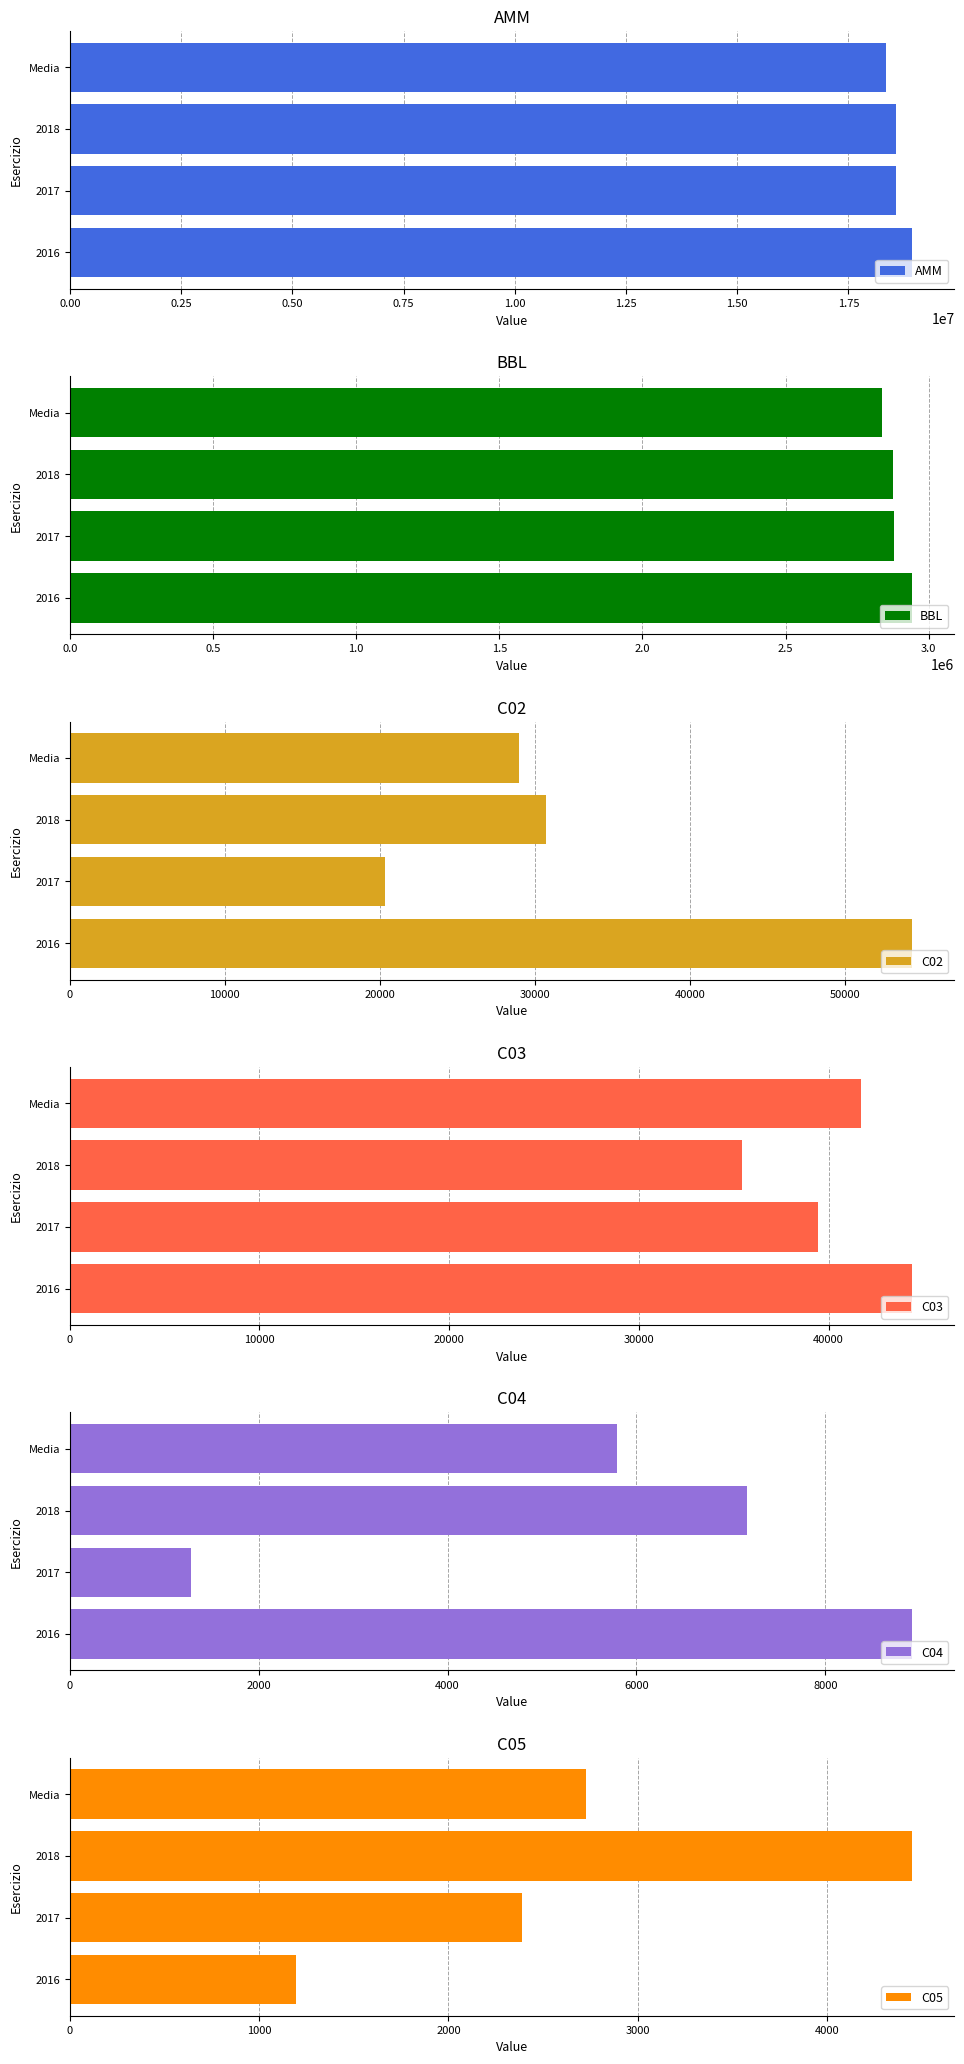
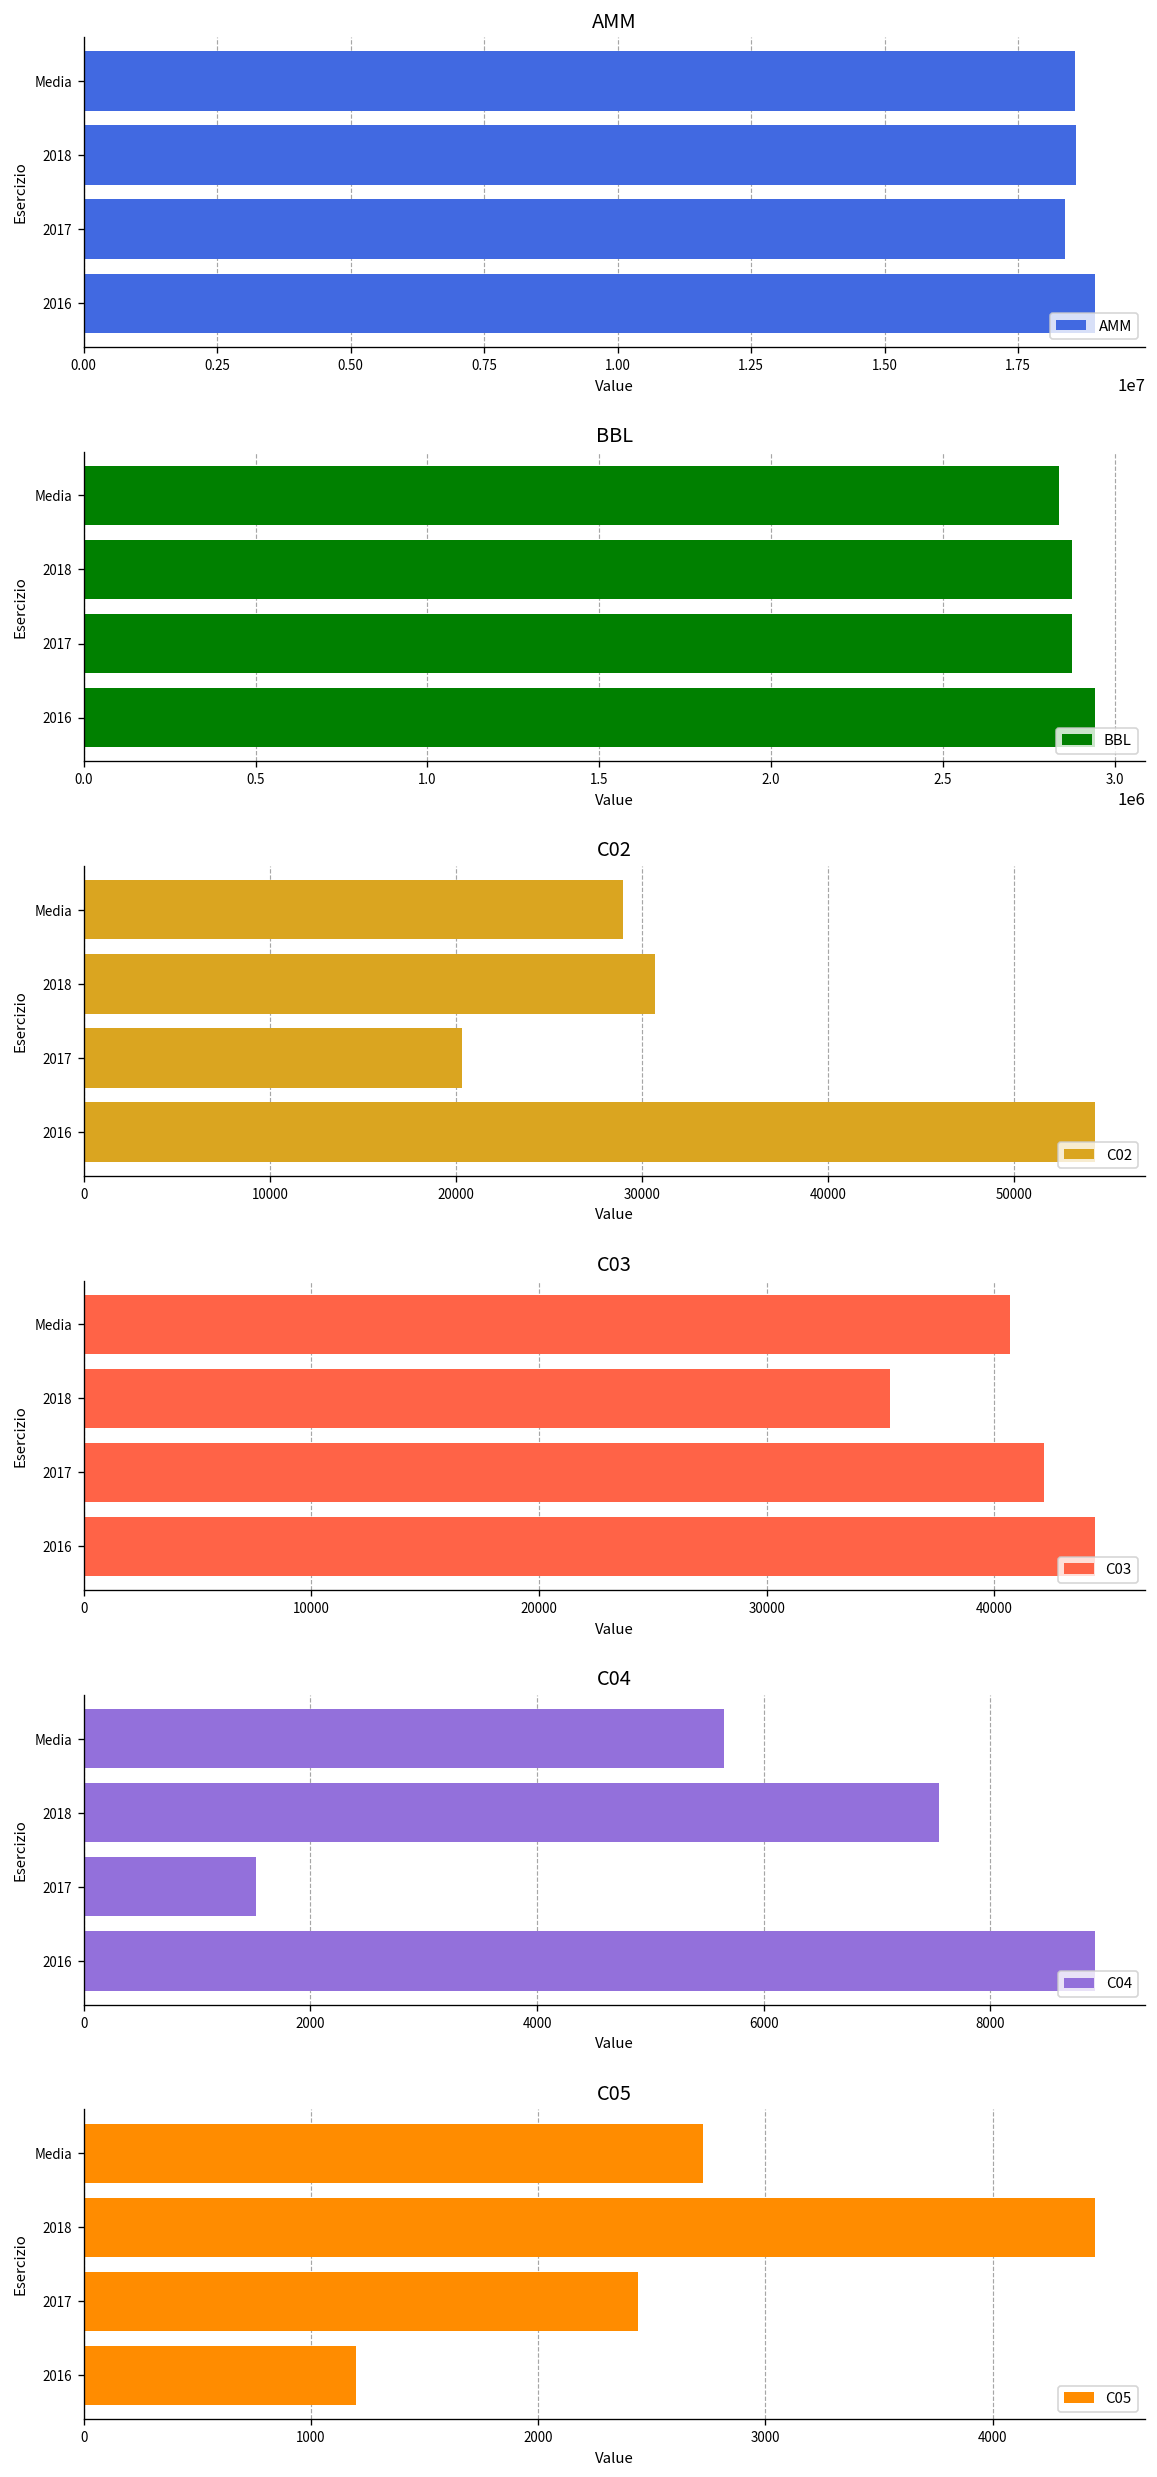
AMM, Media: 18400000 -> 18600000
AMM, 2017: 18600000 -> 18400000
C03, Media: 41700 -> 40700
C03, 2017: 39400 -> 42200
C04, Media: 5800 -> 5600
C04, 2018: 7200 -> 7500
C04, 2017: 1300 -> 1500
C05, 2017: 2390 -> 2440
